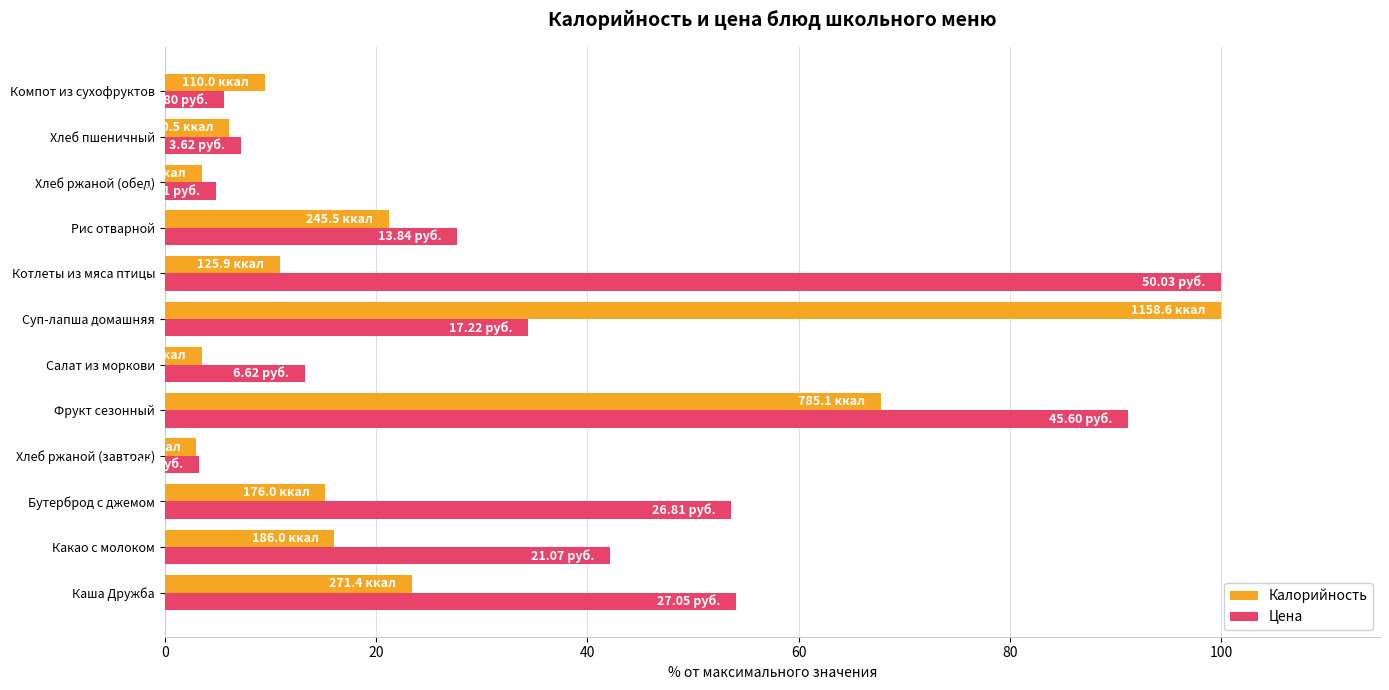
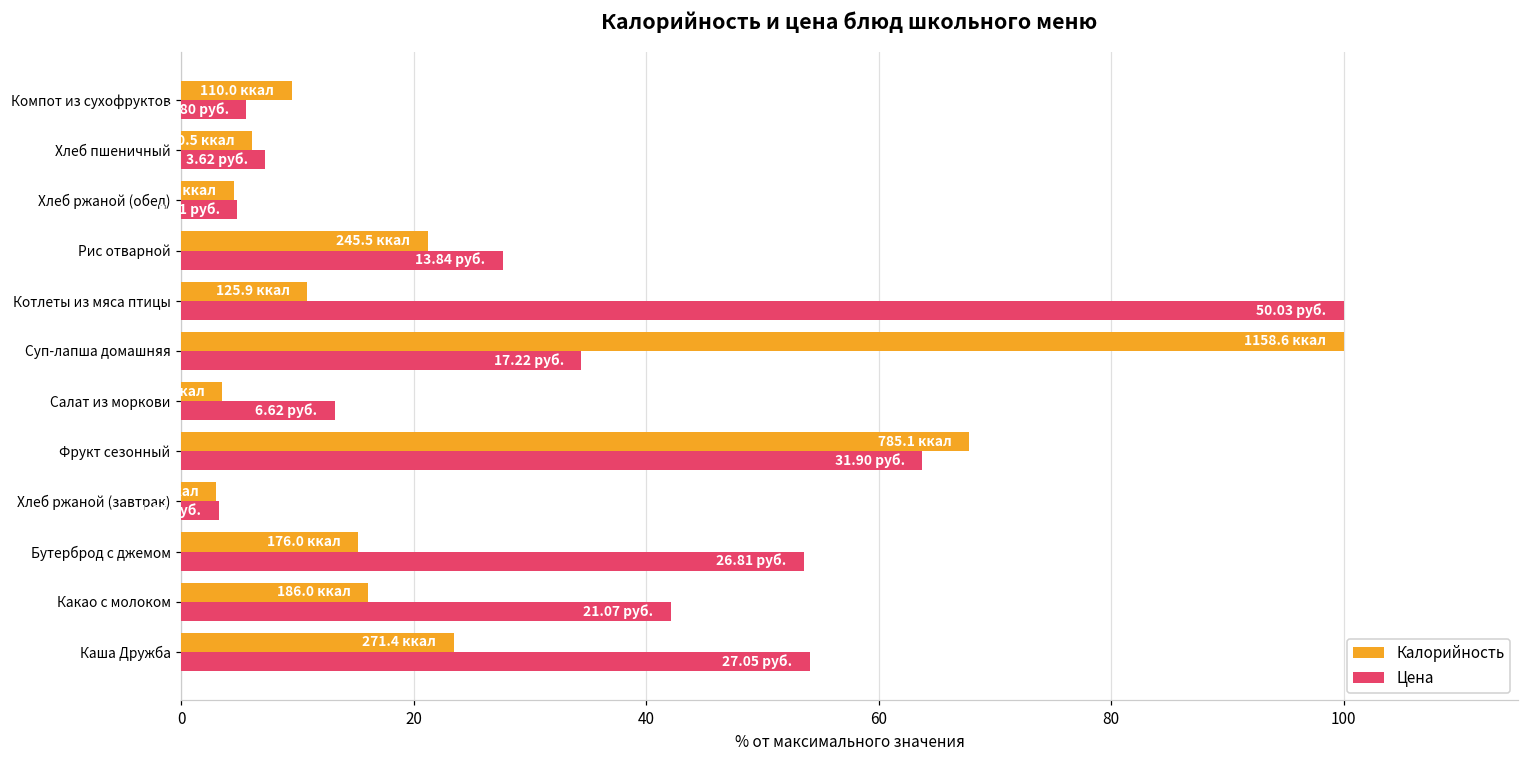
Калорийность, Хлеб ржаной (обед): 3.5 -> 4.5
Цена, Фрукт сезонный: 45.60 -> 31.90
